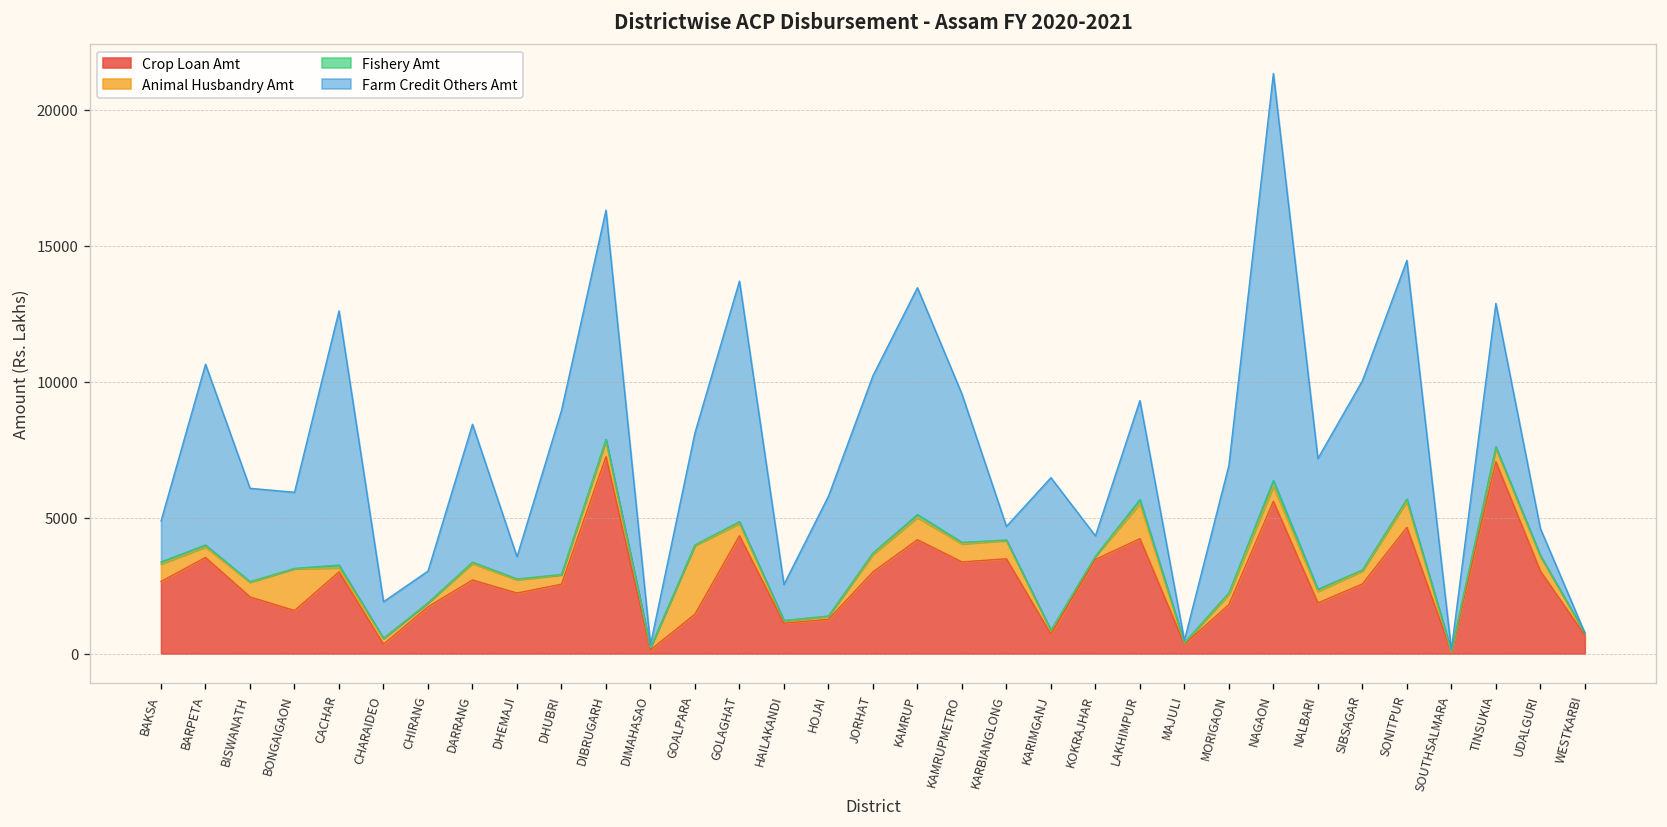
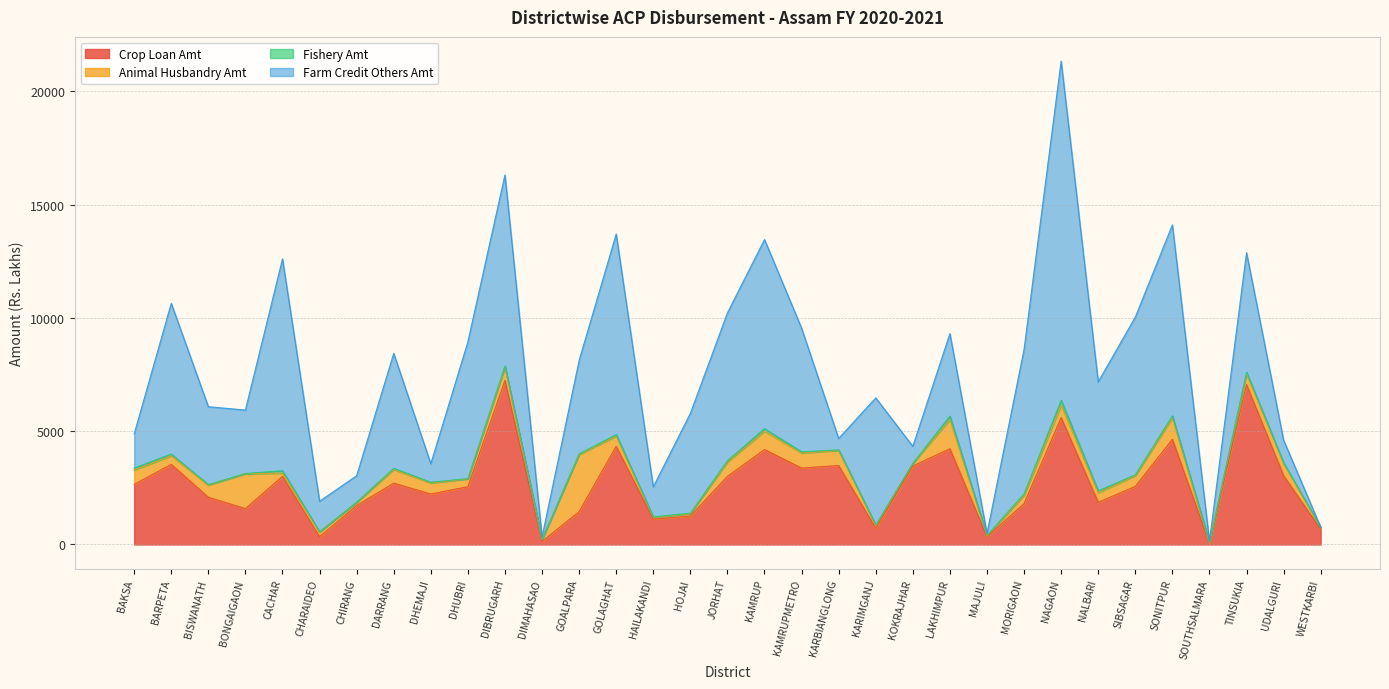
Farm Credit Others Amt, MORIGAON: 4700 -> 6400
Farm Credit Others Amt, SONITPUR: 8800 -> 8400
